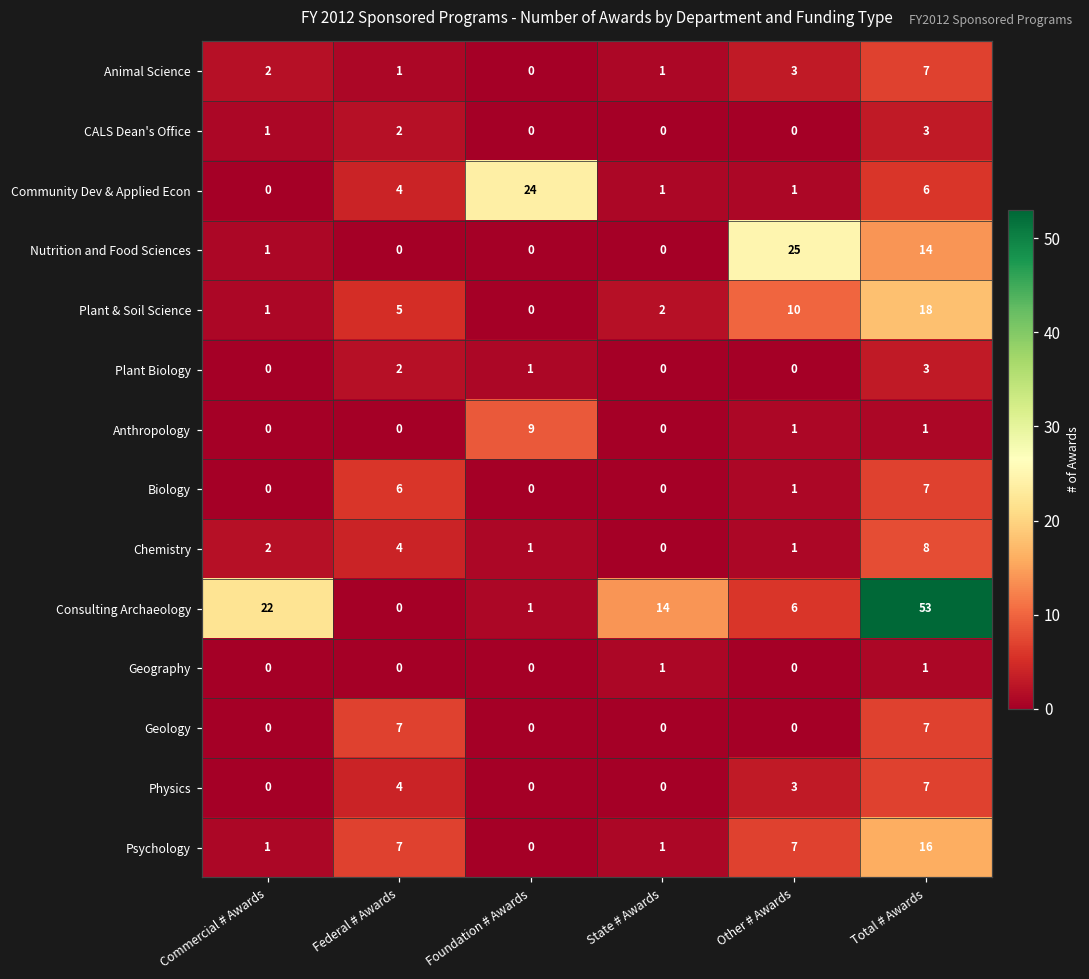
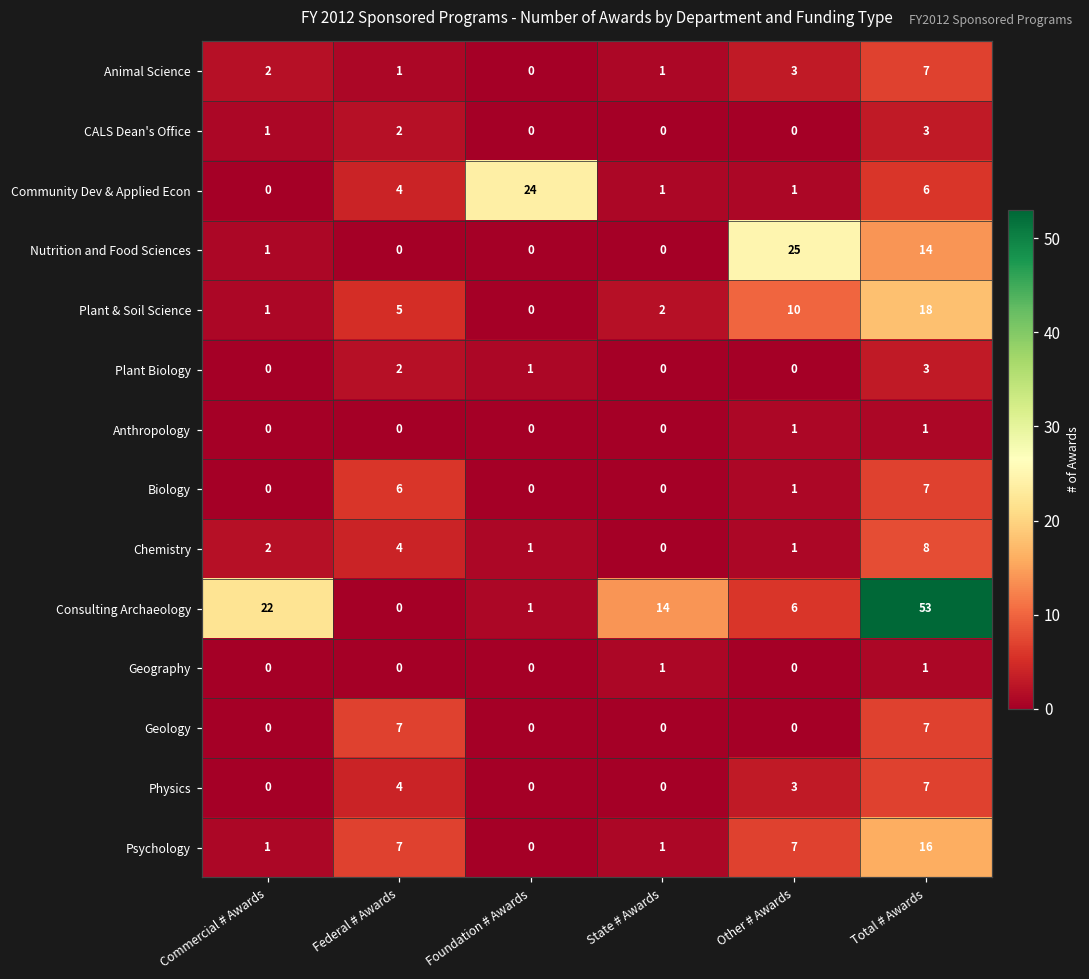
Anthropology, Foundation # Awards: 9 -> 0
